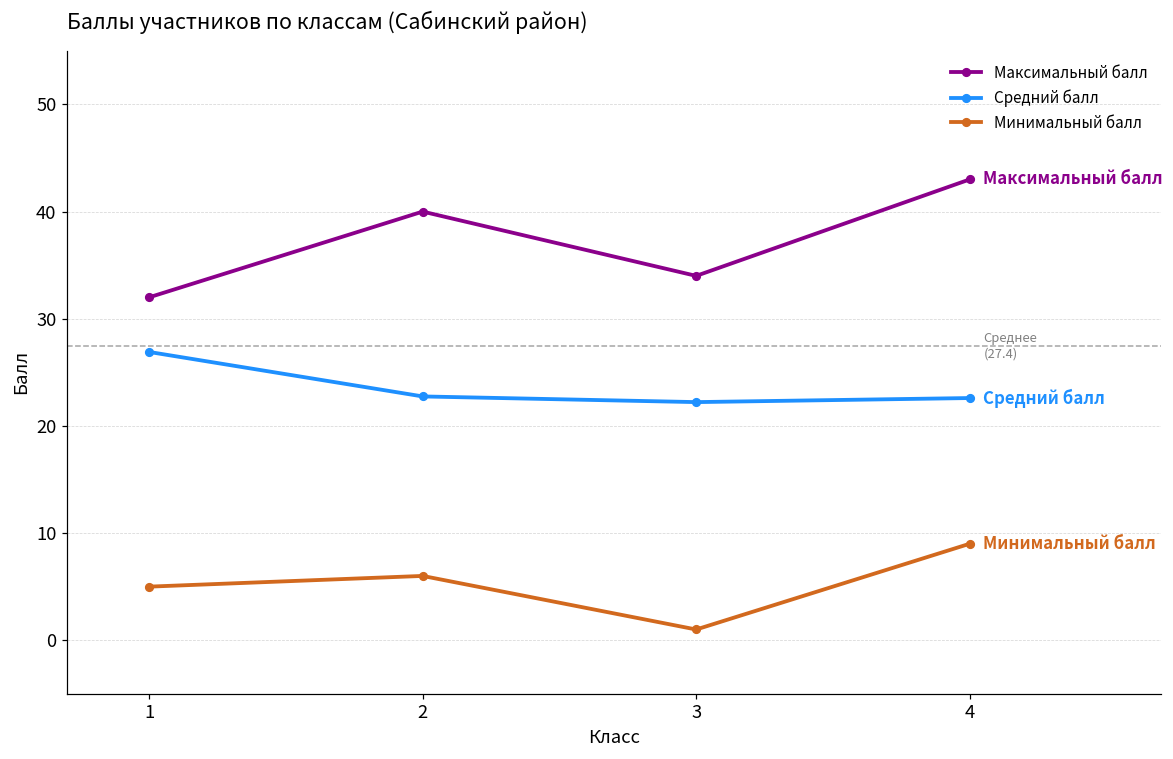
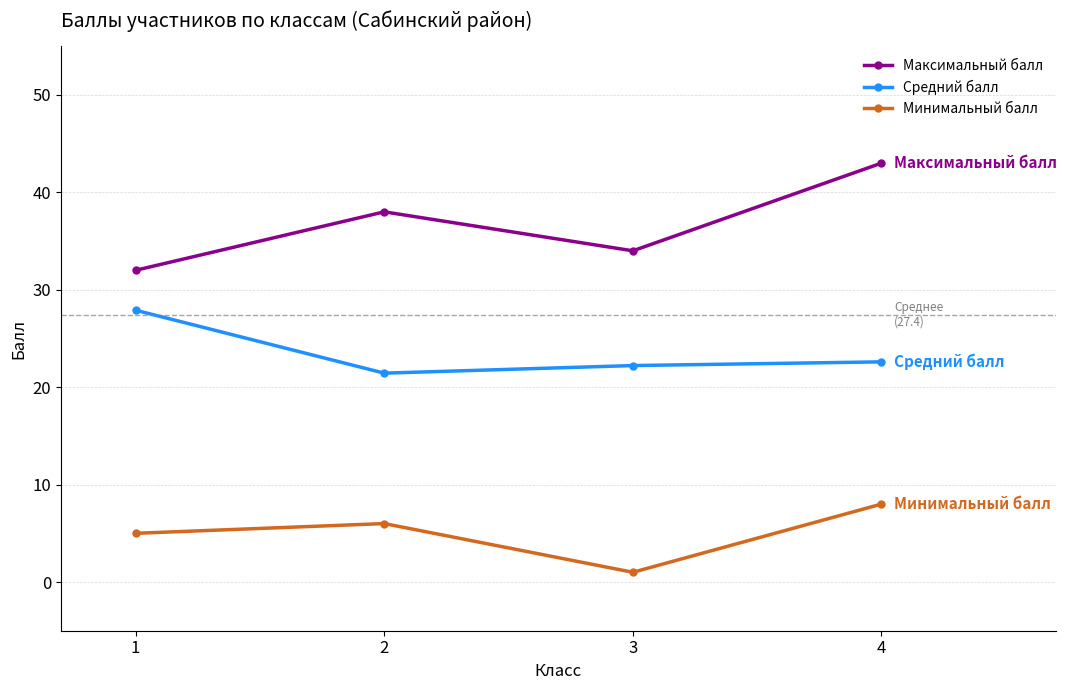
Средний балл, 1: 27 -> 28
Максимальный балл, 2: 40 -> 38
Средний балл, 2: 23 -> 21
Минимальный балл, 4: 9 -> 8
